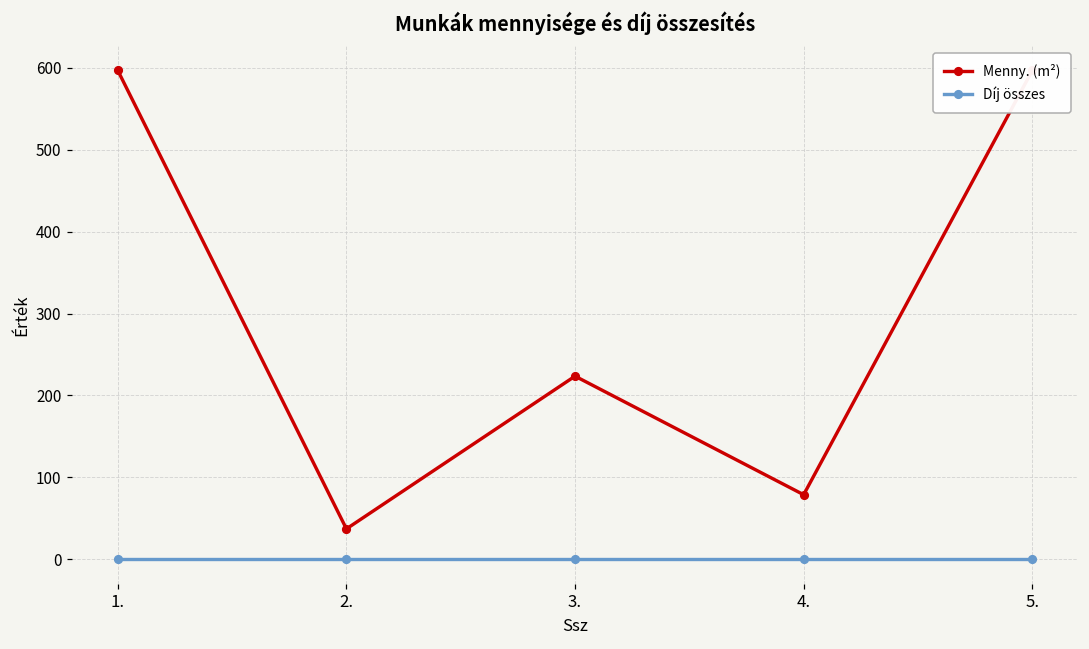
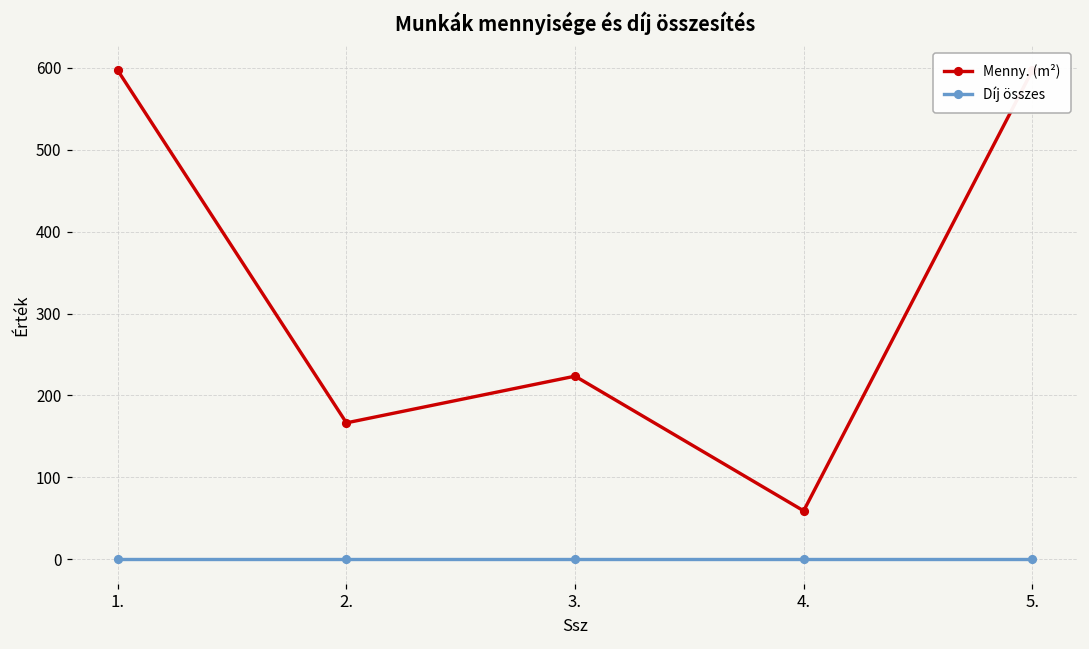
Menny. (m²), 2.: 40 -> 170
Menny. (m²), 4.: 80 -> 60
